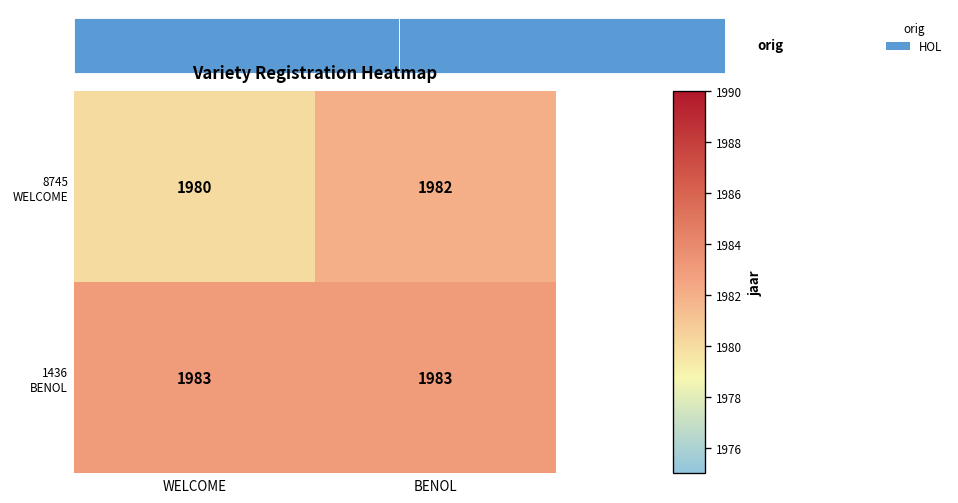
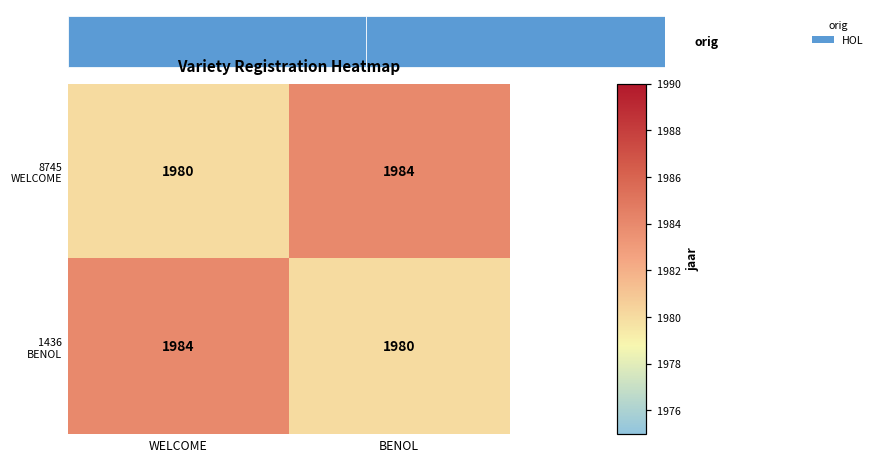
Variety Registration Heatmap, 8745 WELCOME, BENOL: 1982 -> 1984
Variety Registration Heatmap, 1436 BENOL, WELCOME: 1983 -> 1984
Variety Registration Heatmap, 1436 BENOL, BENOL: 1983 -> 1980
